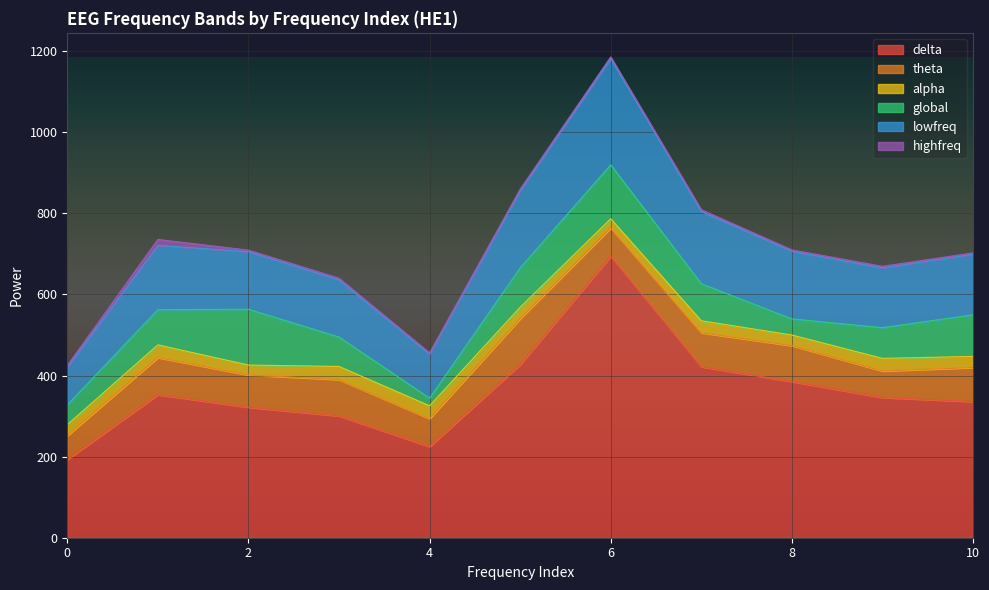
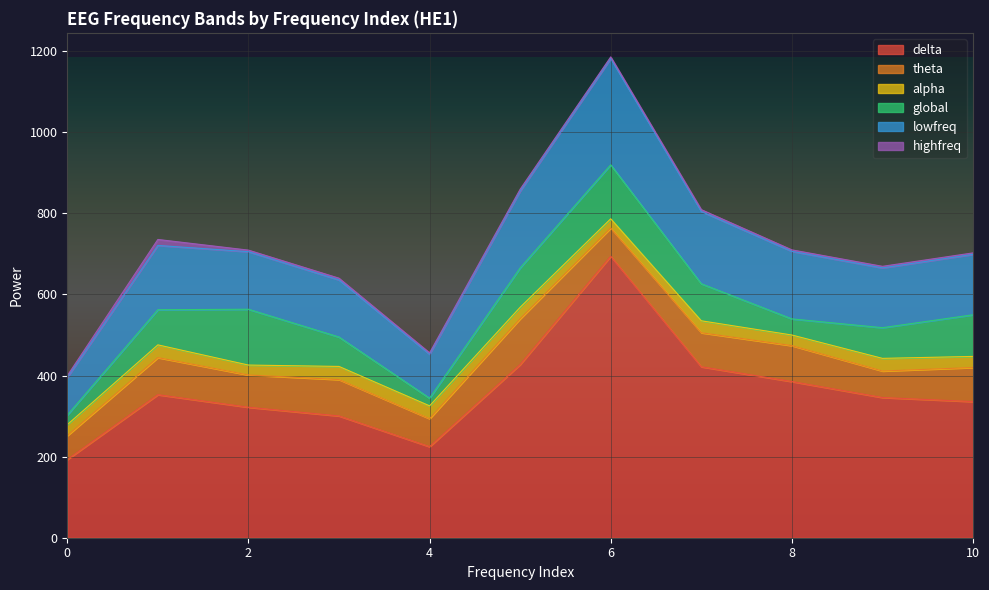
global, 0: 50 -> 20
